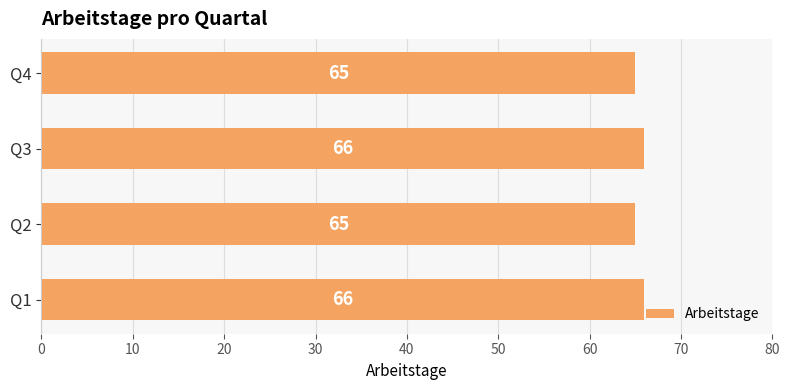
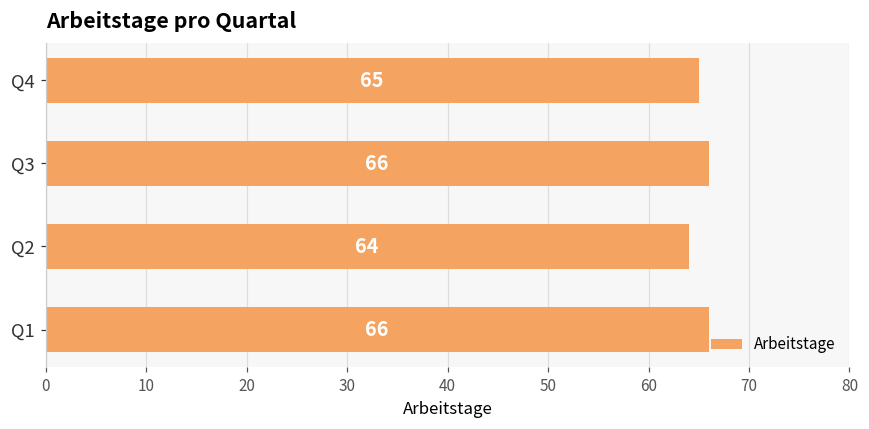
Q2: 65 -> 64
